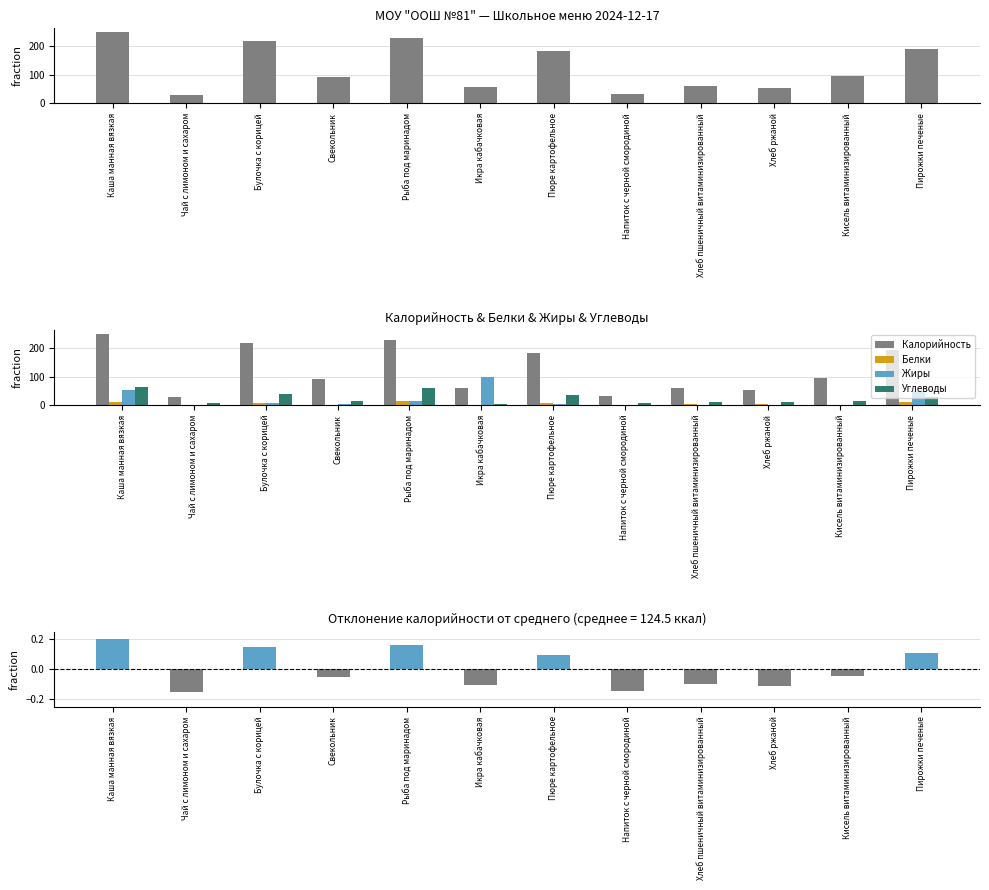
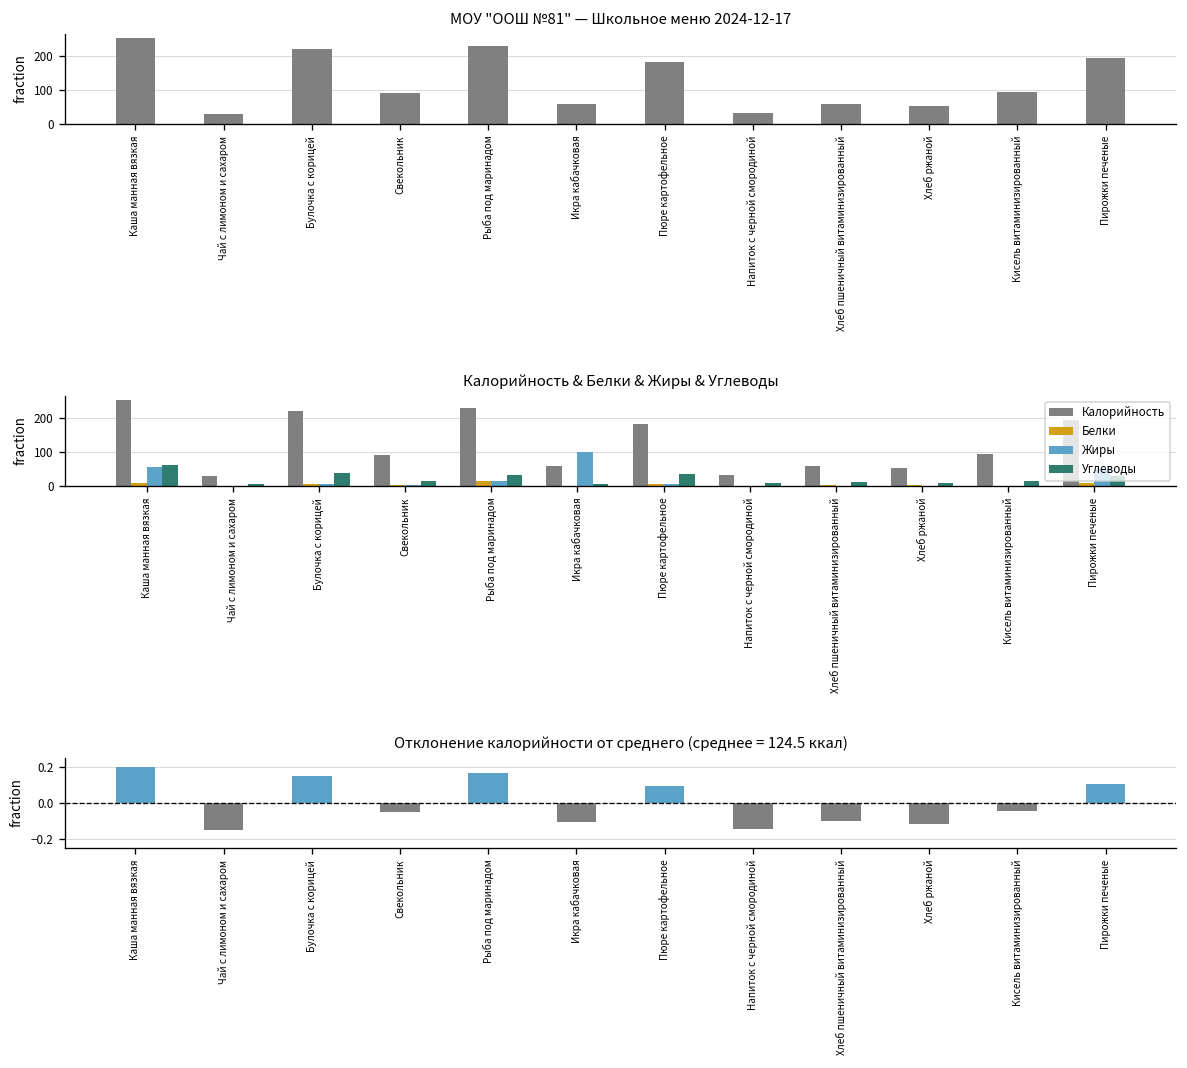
Калорийность & Белки & Жиры & Углеводы, Углеводы, Рыба под маринадом: 60 -> 30
